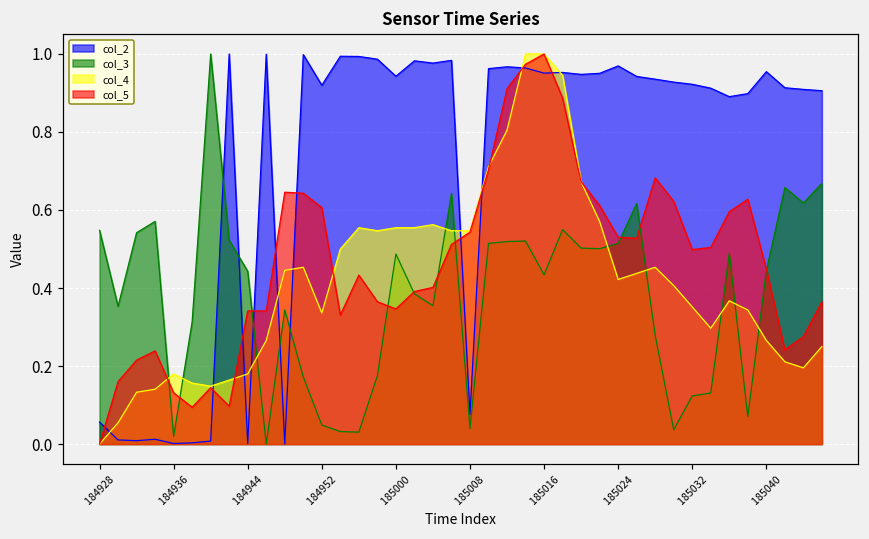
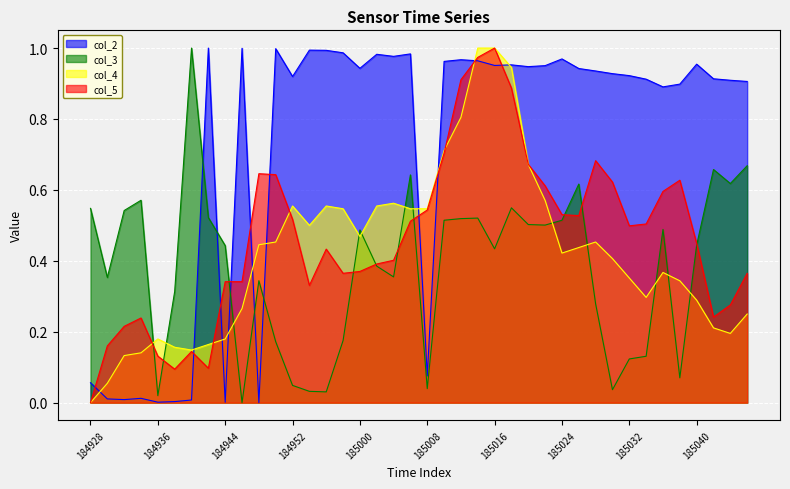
col_4, 184952: 0.34 -> 0.55
col_5, 184952: 0.61 -> 0.52
col_4, 185000: 0.55 -> 0.47
col_5, 185000: 0.35 -> 0.37
col_4, 185040: 0.27 -> 0.29
